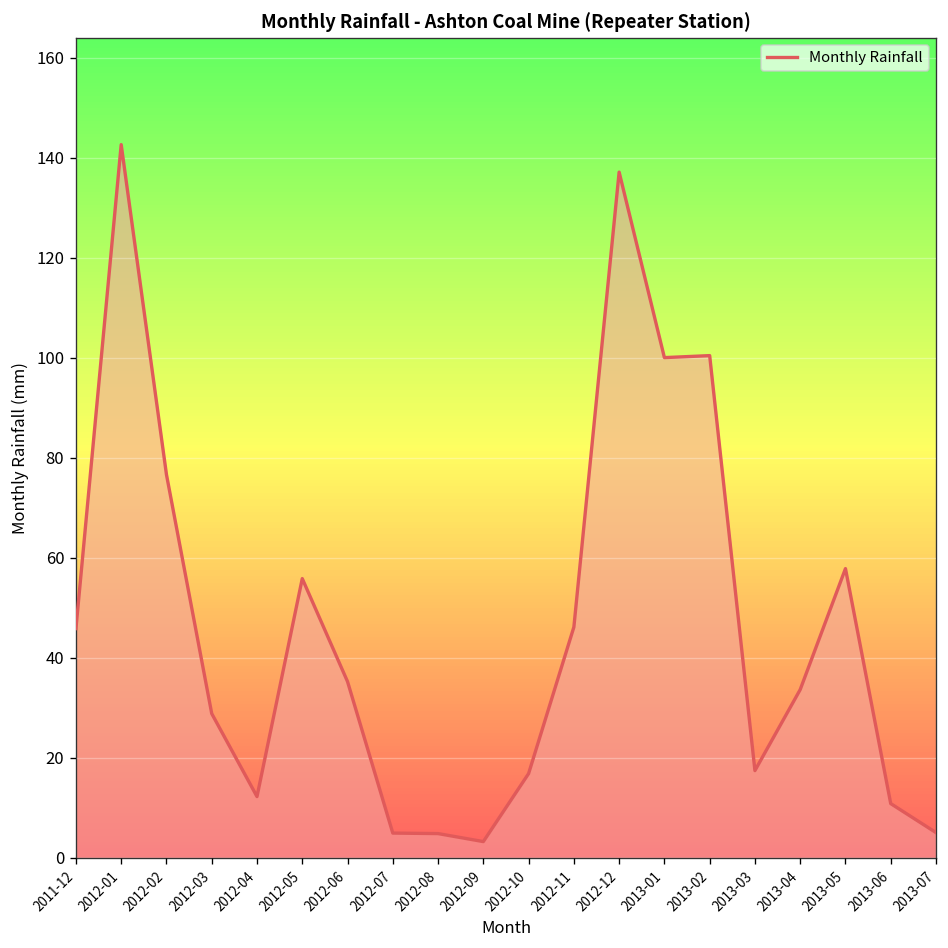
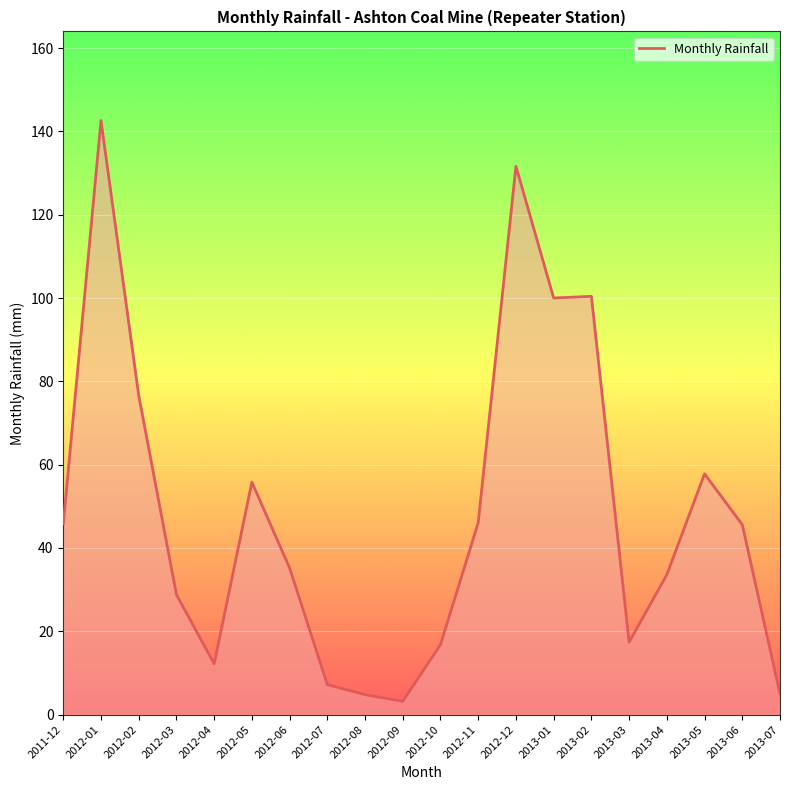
2012-07: 5 -> 7
2012-12: 137 -> 132
2013-06: 11 -> 46
